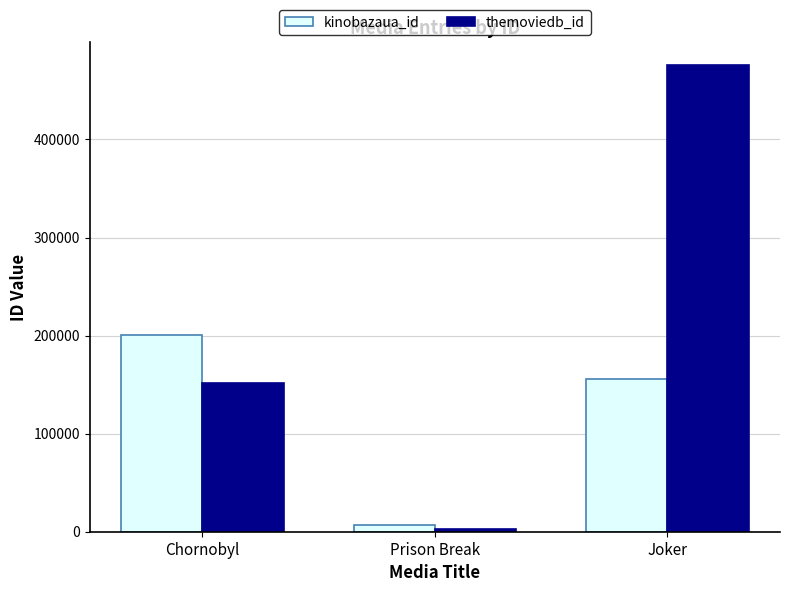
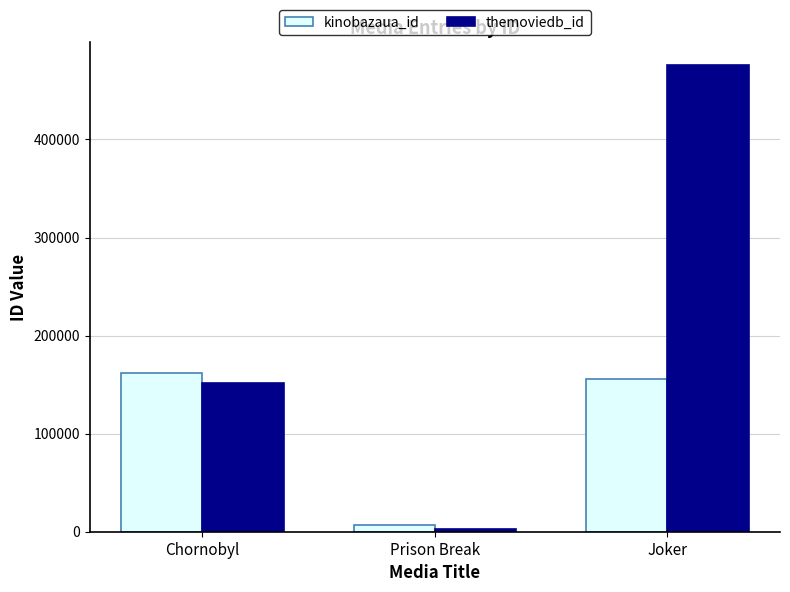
kinobazaua_id, Chornobyl: 200000 -> 160000
